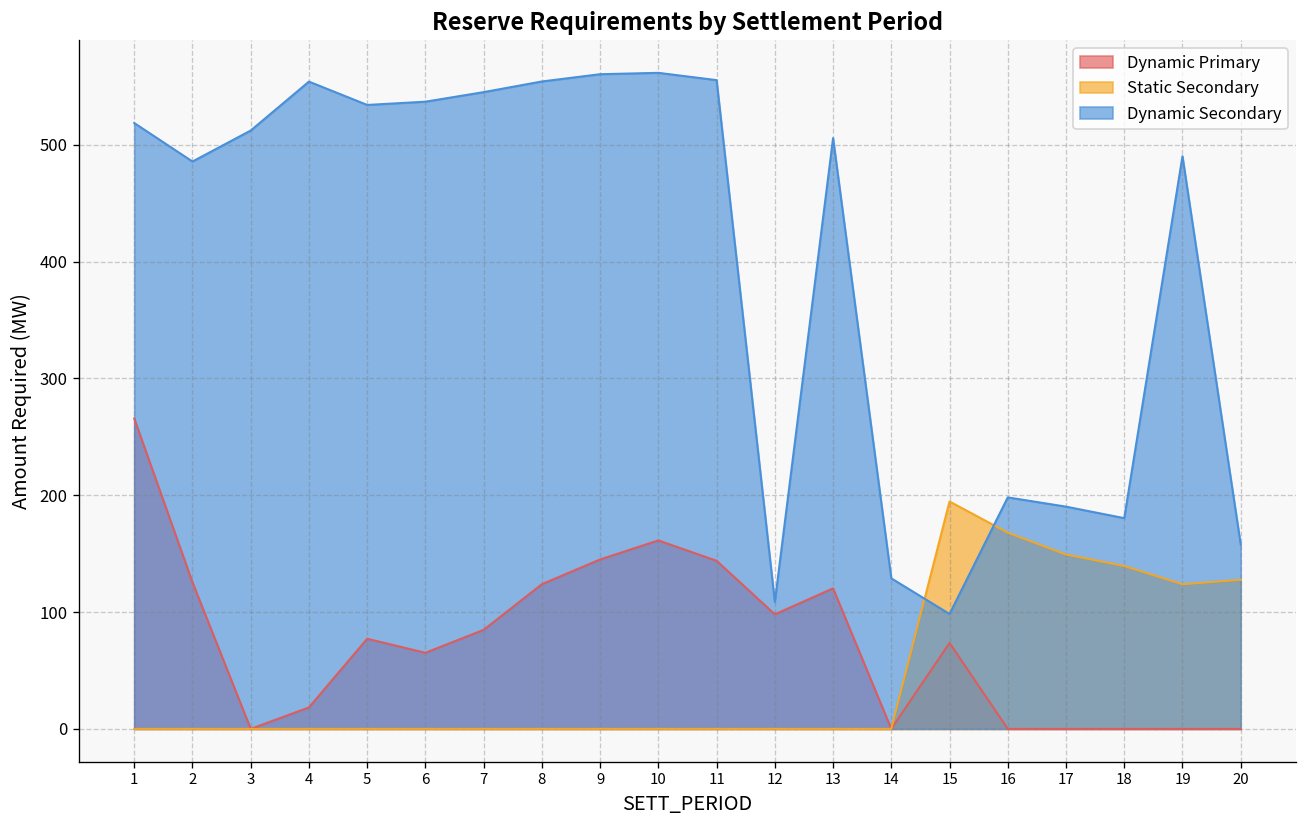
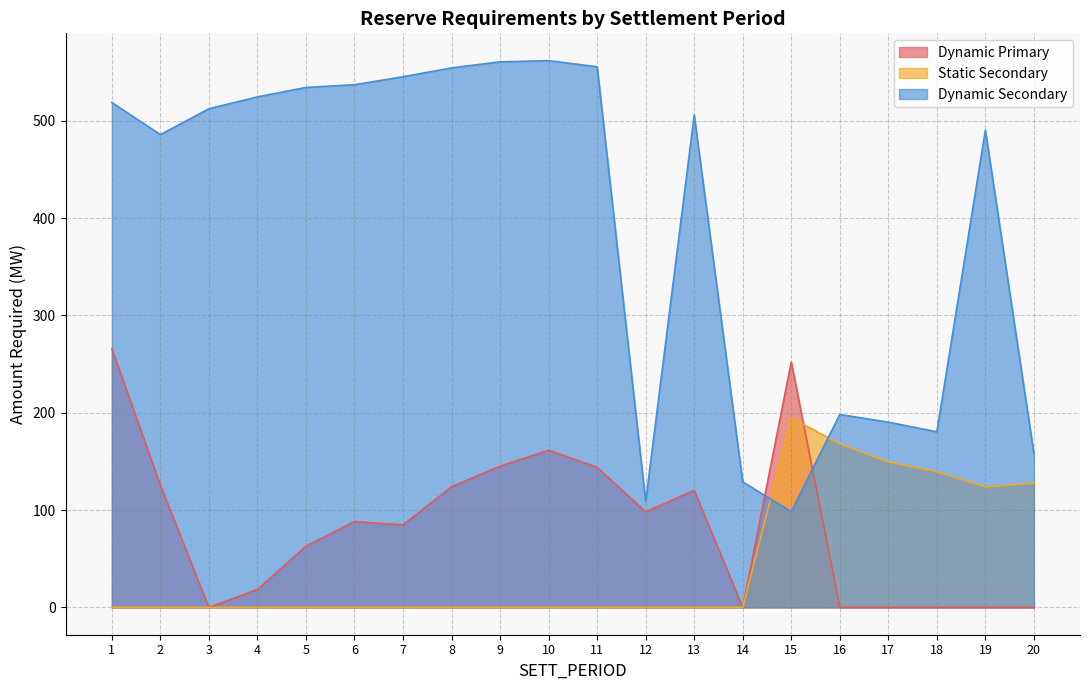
Dynamic Secondary, 4: 550 -> 520
Dynamic Primary, 5: 80 -> 60
Dynamic Primary, 6: 70 -> 90
Dynamic Primary, 15: 70 -> 250
